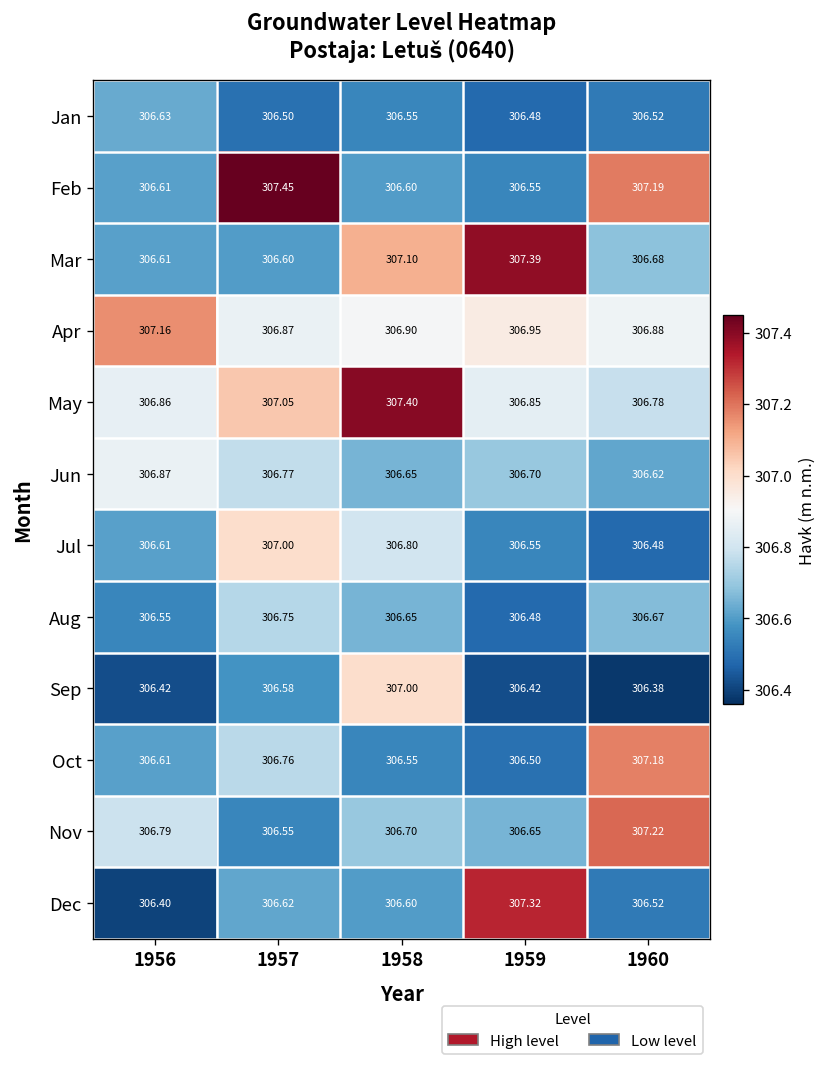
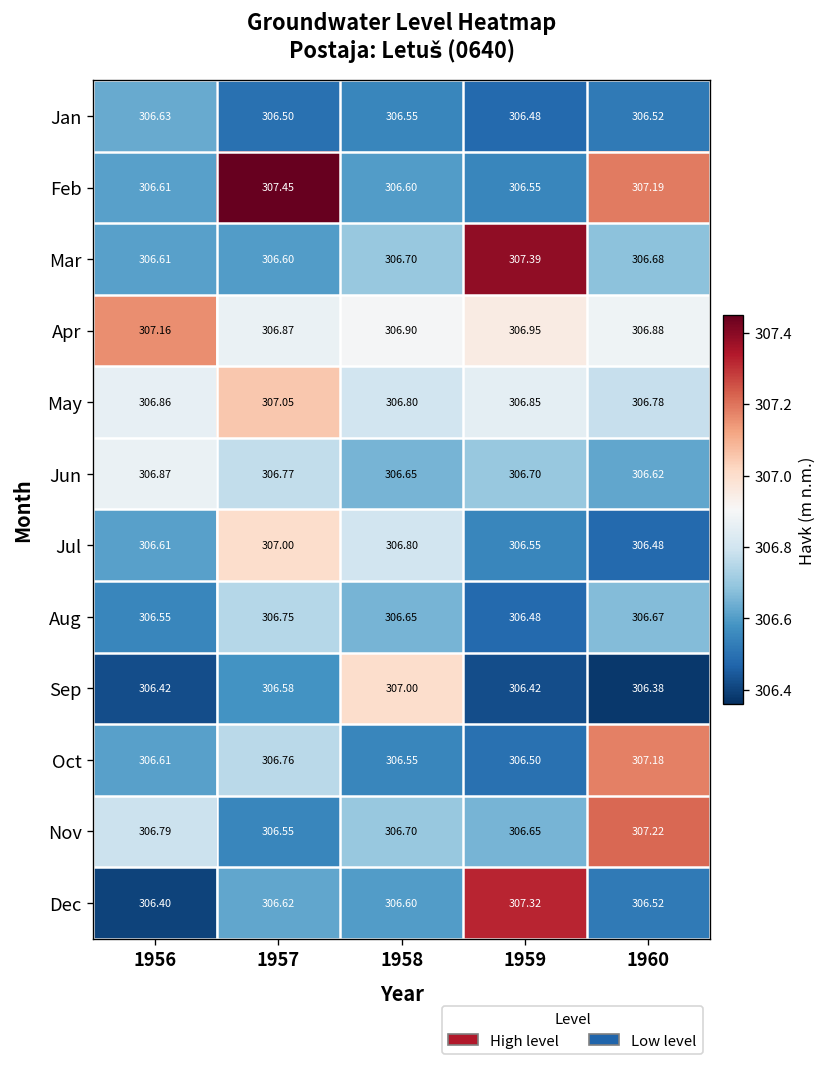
Mar, 1958: 307.10 -> 306.70
May, 1958: 307.40 -> 306.80
